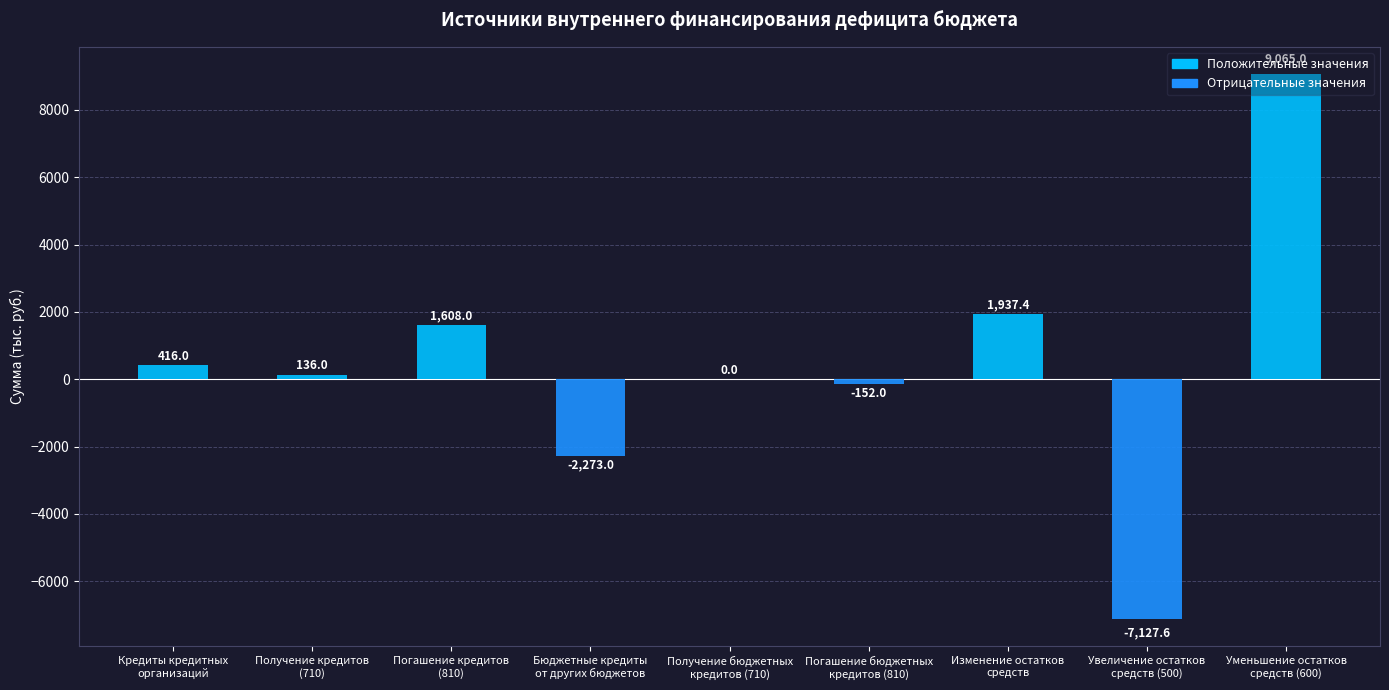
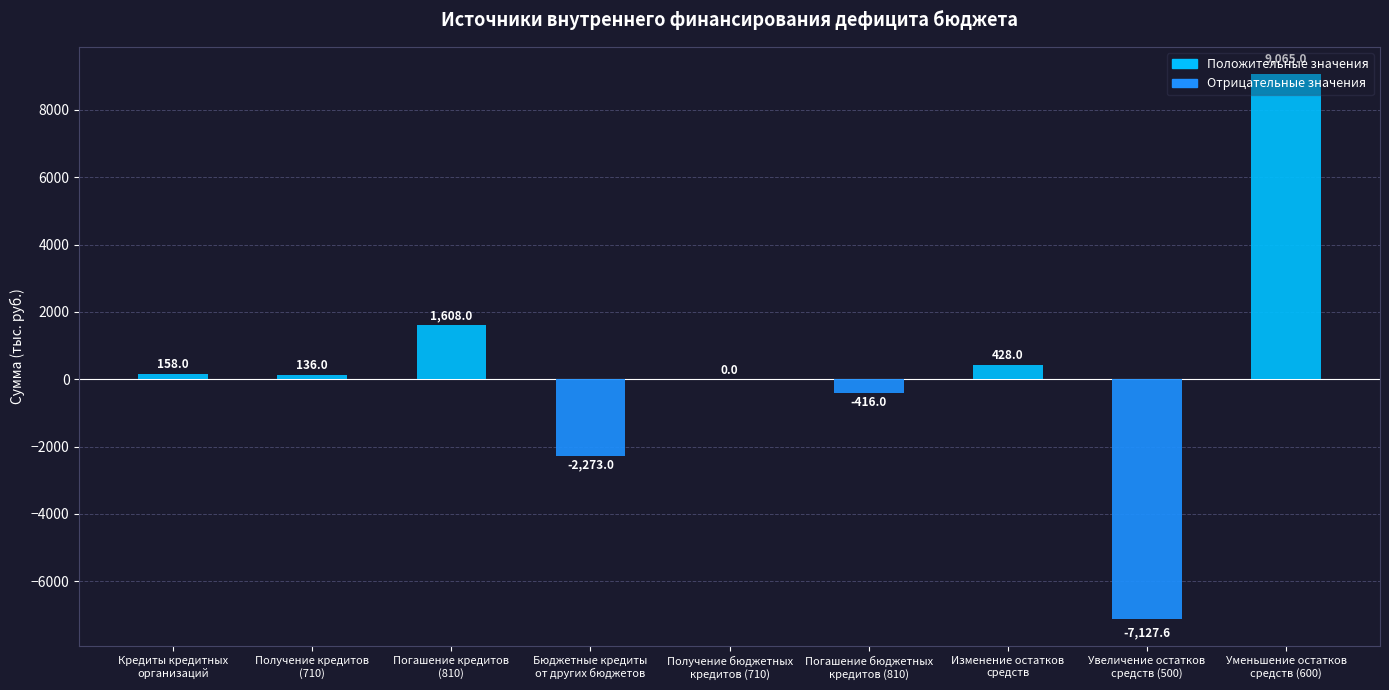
Кредиты кредитных организаций: 416.0 -> 158.0
Погашение бюджетных кредитов (810): -152.0 -> -416.0
Изменение остатков средств: 1,937.4 -> 428.0
